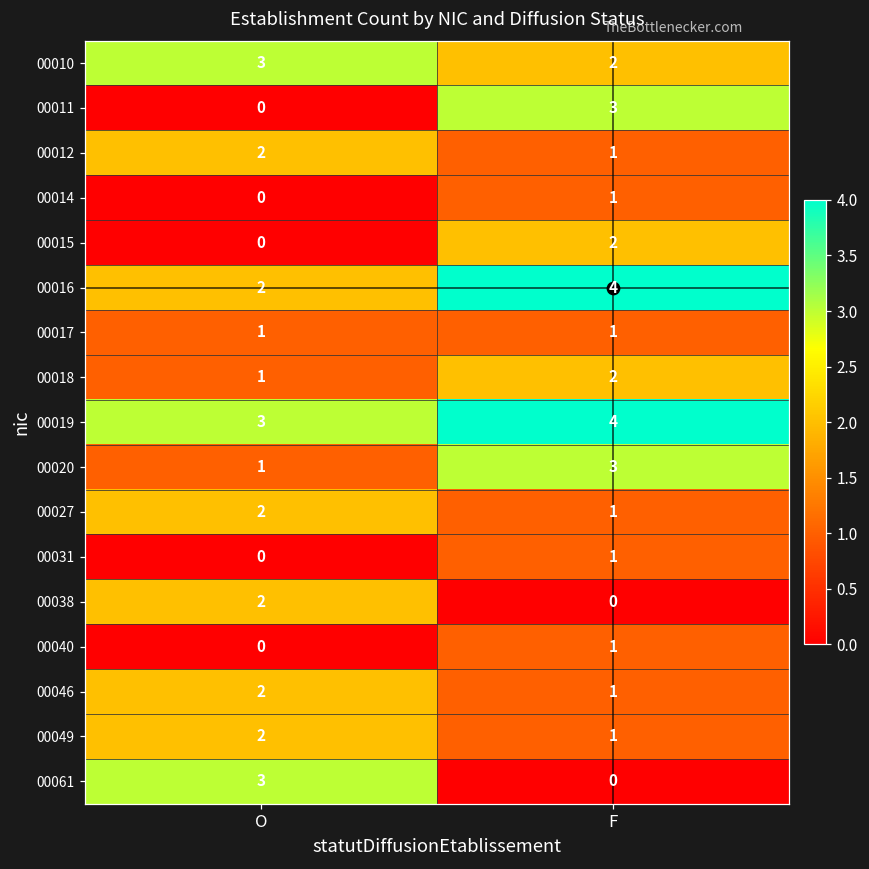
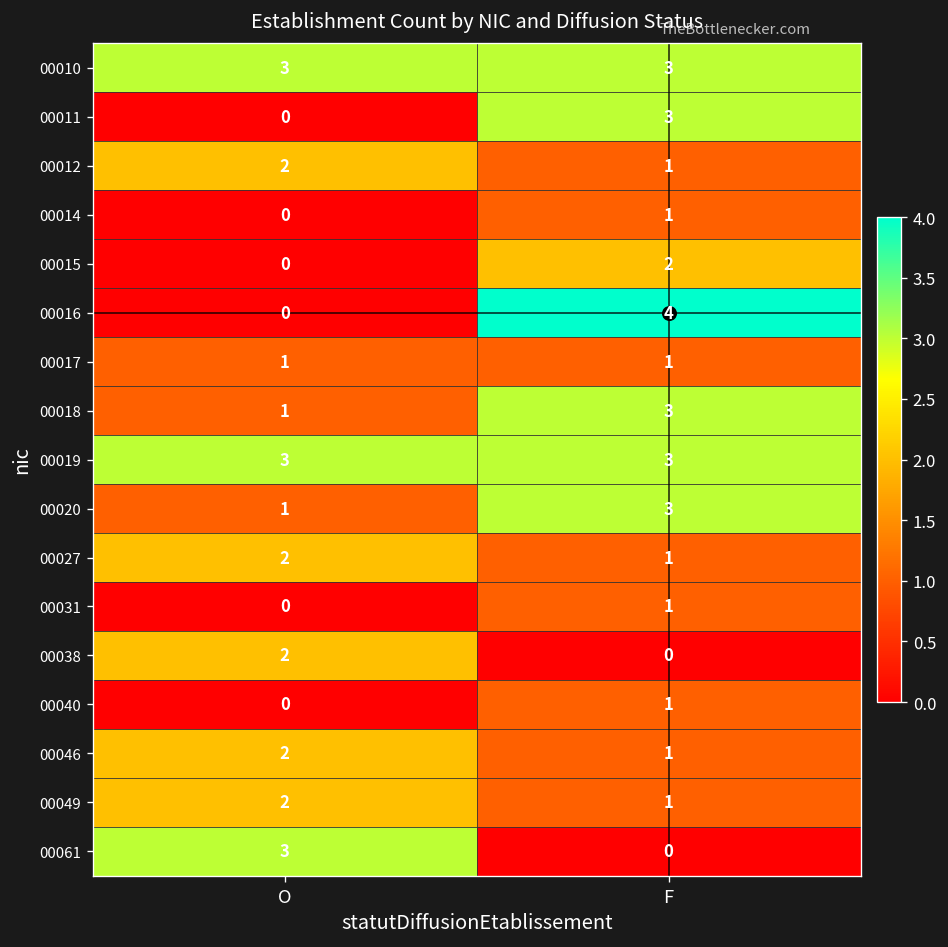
00010, F: 2 -> 3
00016, O: 2 -> 0
00018, F: 2 -> 3
00019, F: 4 -> 3
